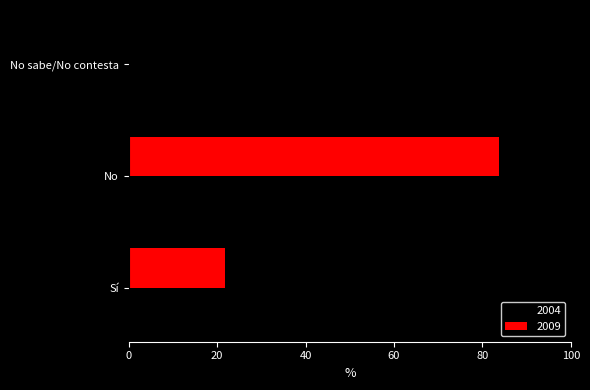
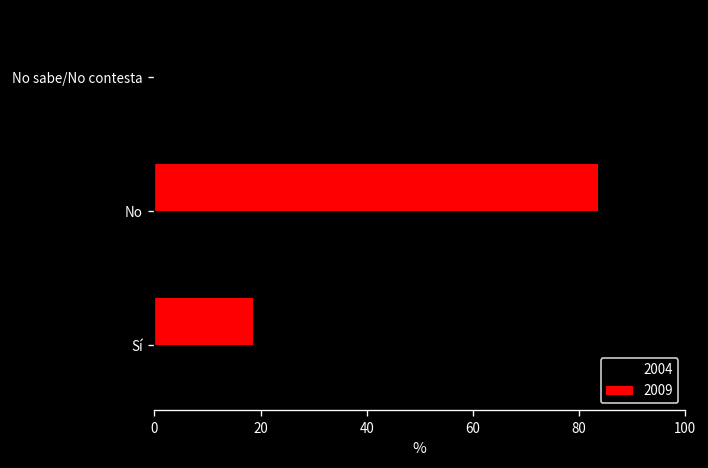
2009, Sí: 22 -> 19
